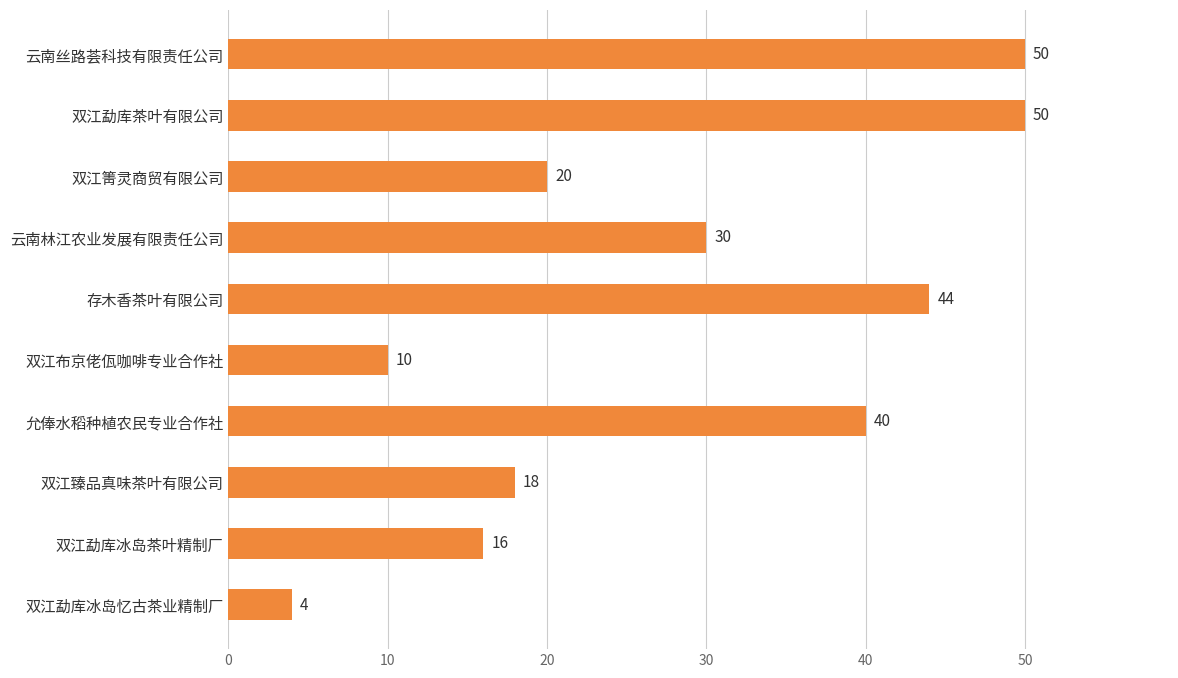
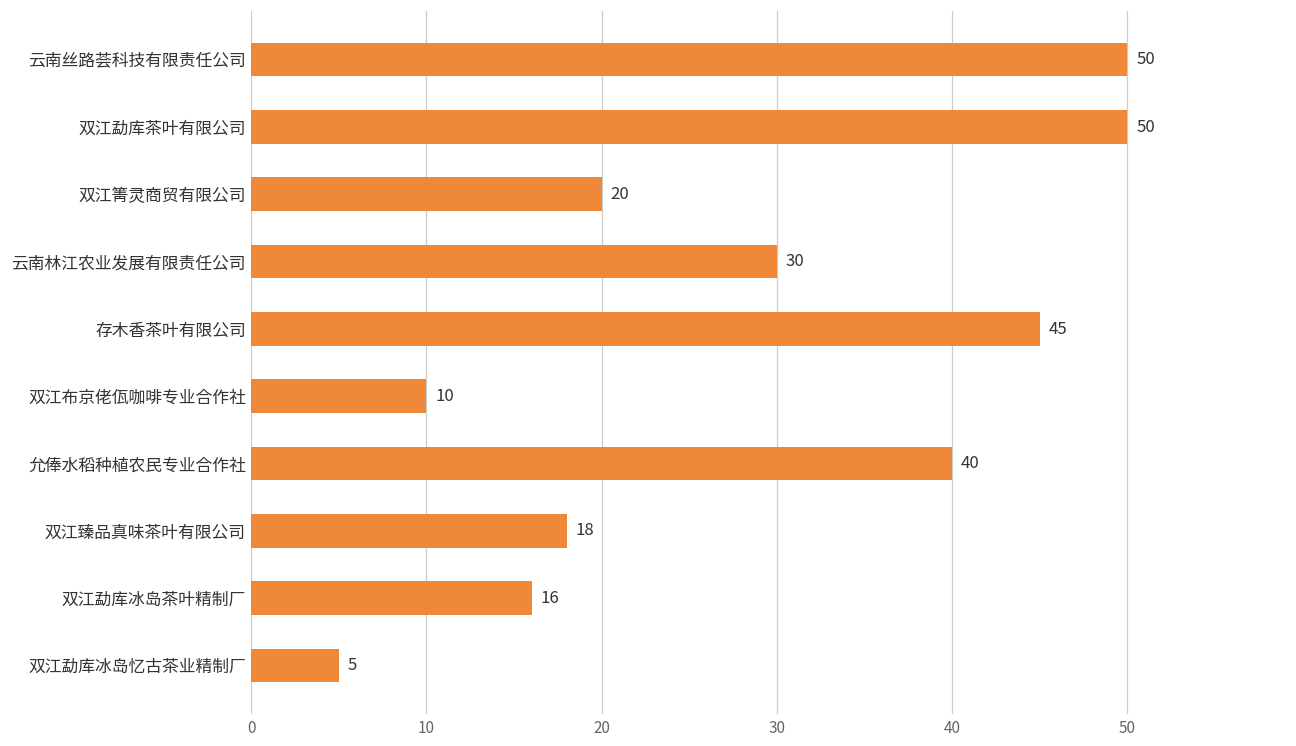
存木香茶叶有限公司: 44 -> 45
双江勐库冰岛忆古茶业精制厂: 4 -> 5
